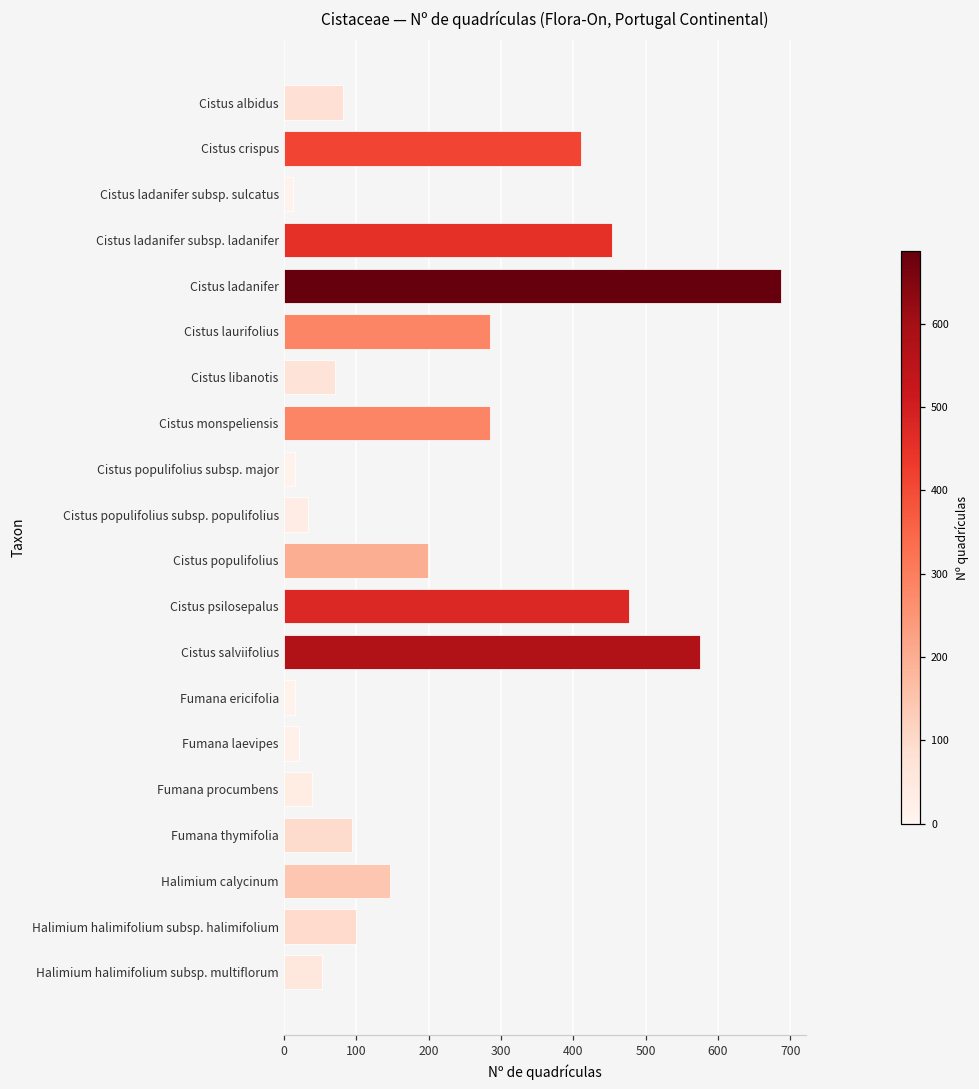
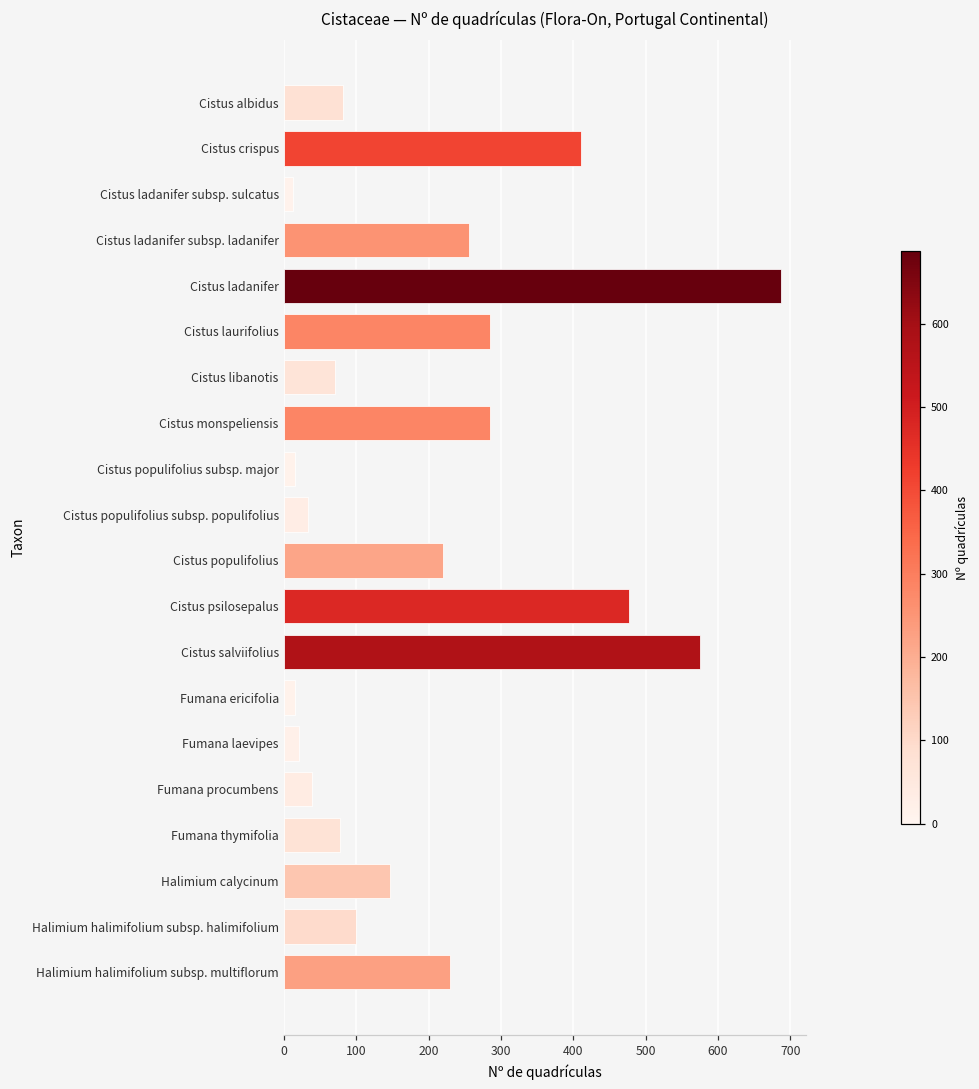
Cistus ladanifer subsp. ladanifer: 450 -> 260
Cistus populifolius: 200 -> 220
Fumana thymifolia: 90 -> 80
Halimium halimifolium subsp. multiflorum: 50 -> 230
